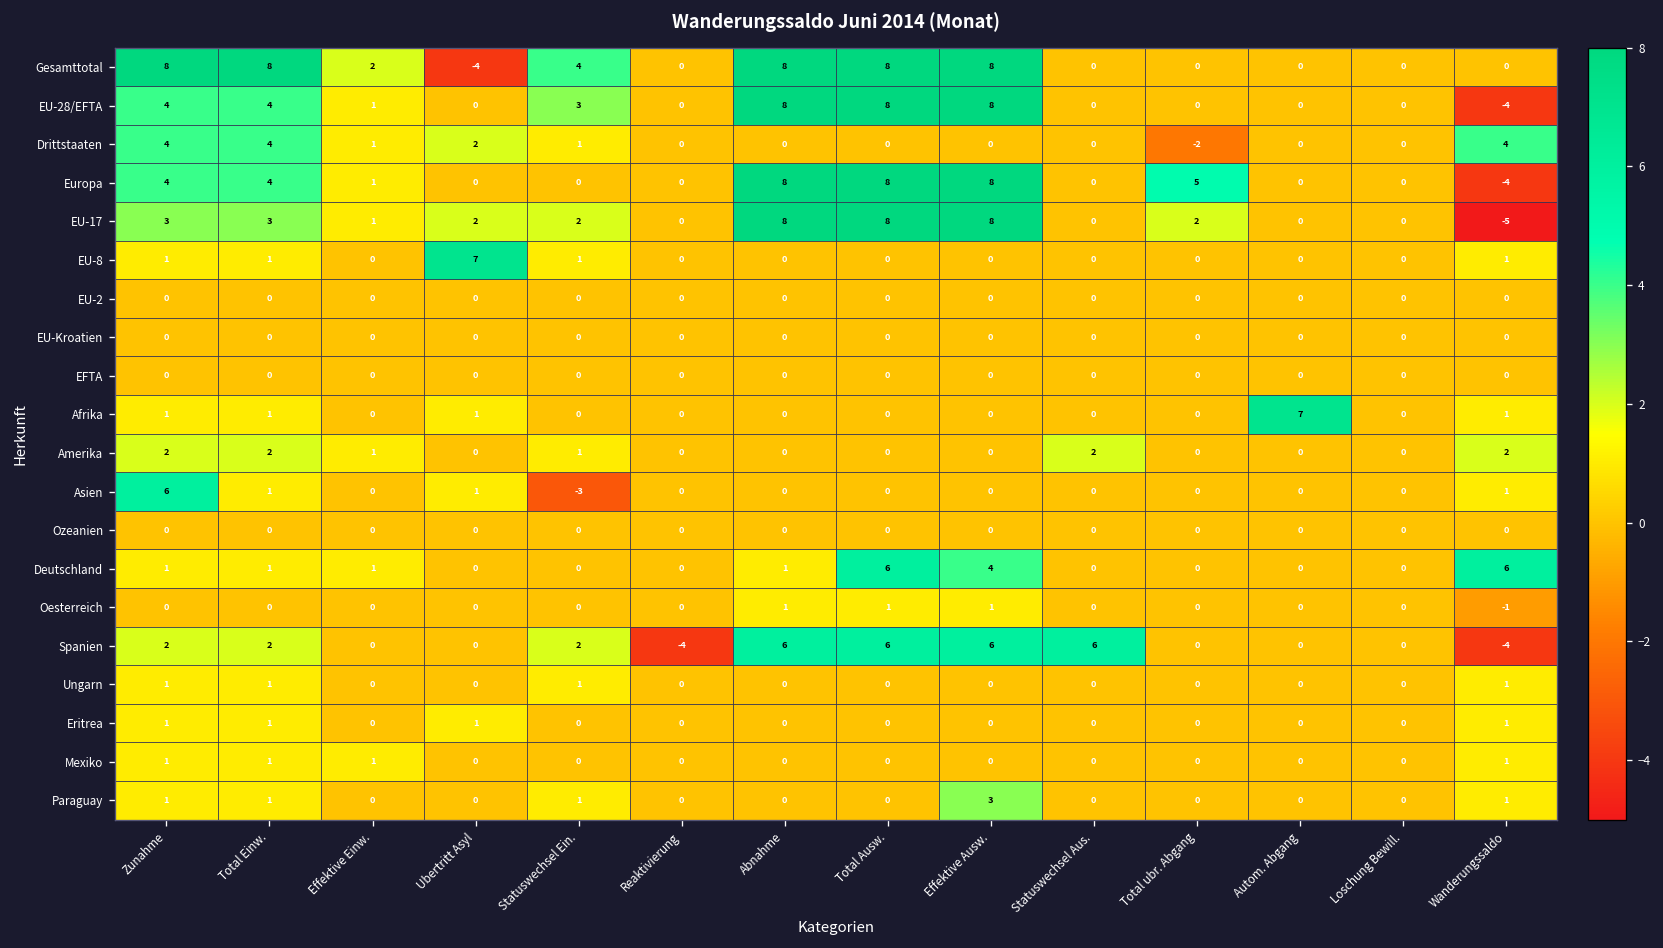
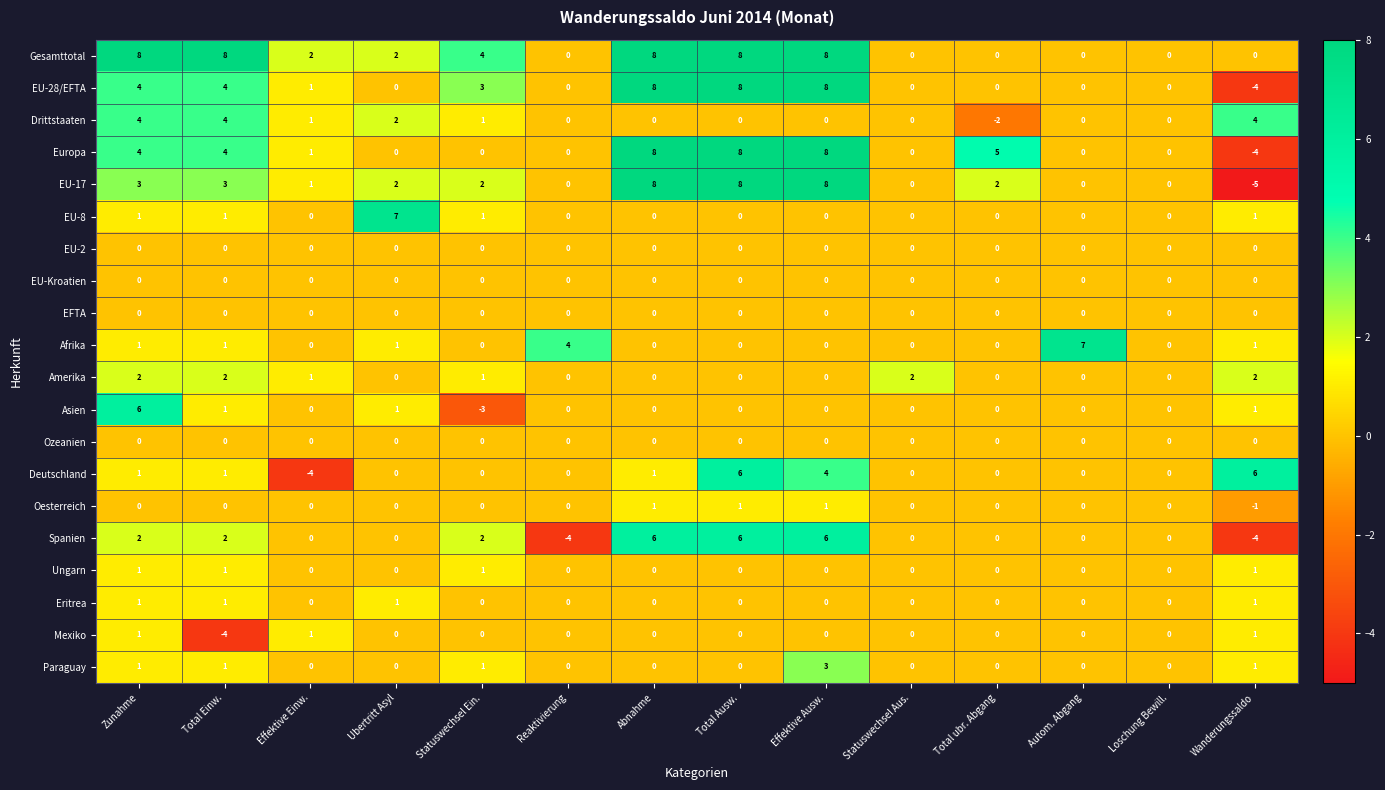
Gesamttotal, Ubertritt Asyl: -4 -> 2
Afrika, Reaktivierung: 0 -> 4
Deutschland, Effektive Einw.: 1 -> -4
Spanien, Statuswechsel Aus.: 6 -> 0
Mexiko, Total Einw.: 1 -> -4
